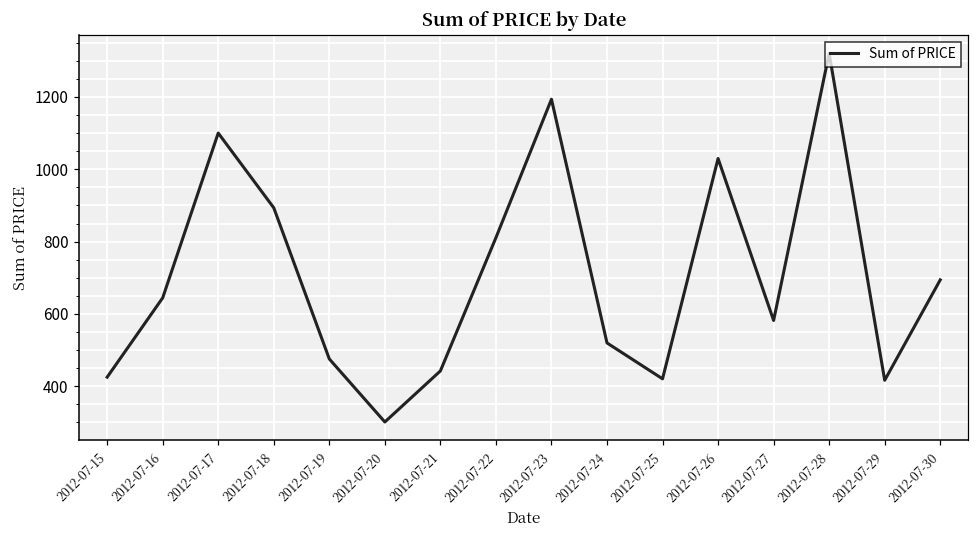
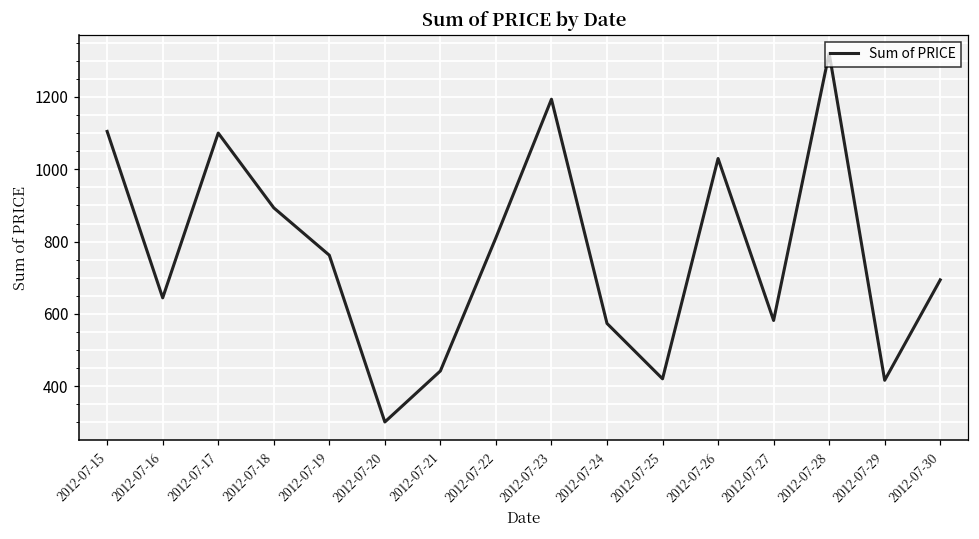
2012-07-15: 430 -> 1100
2012-07-19: 480 -> 760
2012-07-24: 520 -> 570
